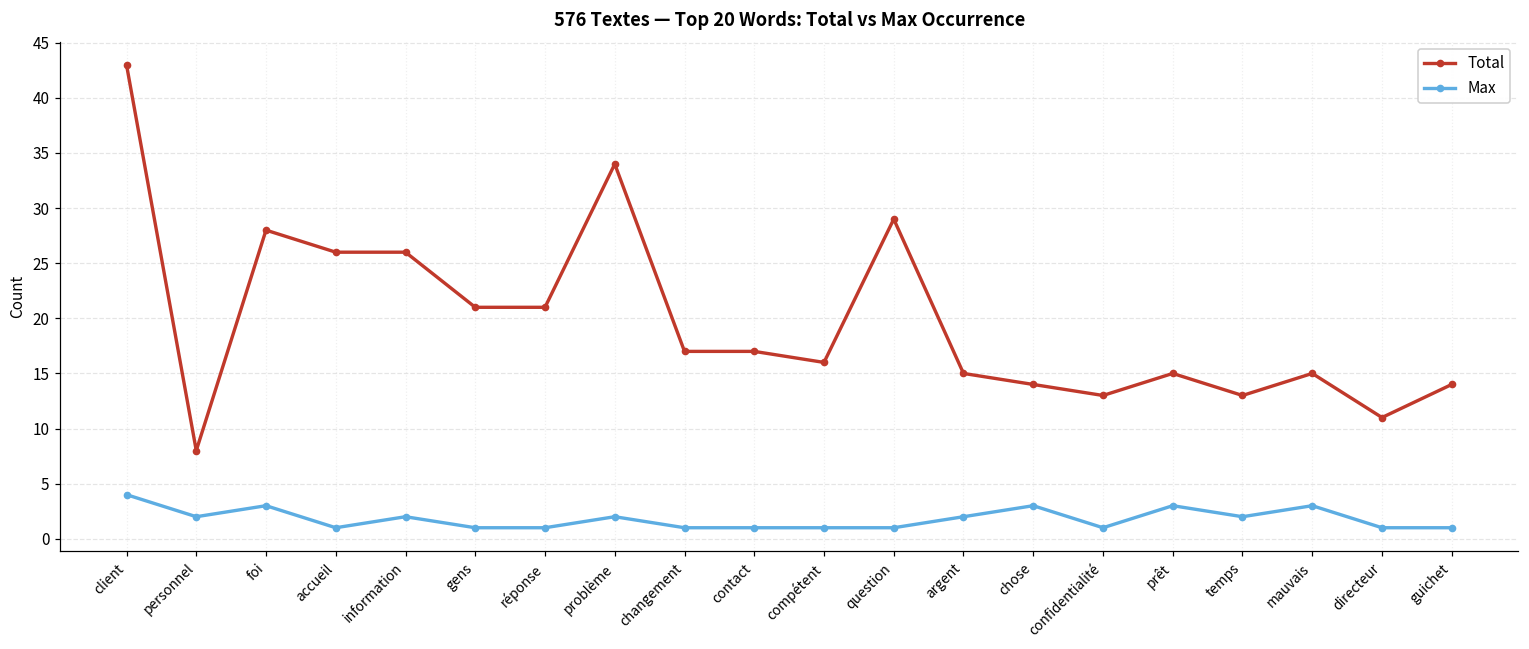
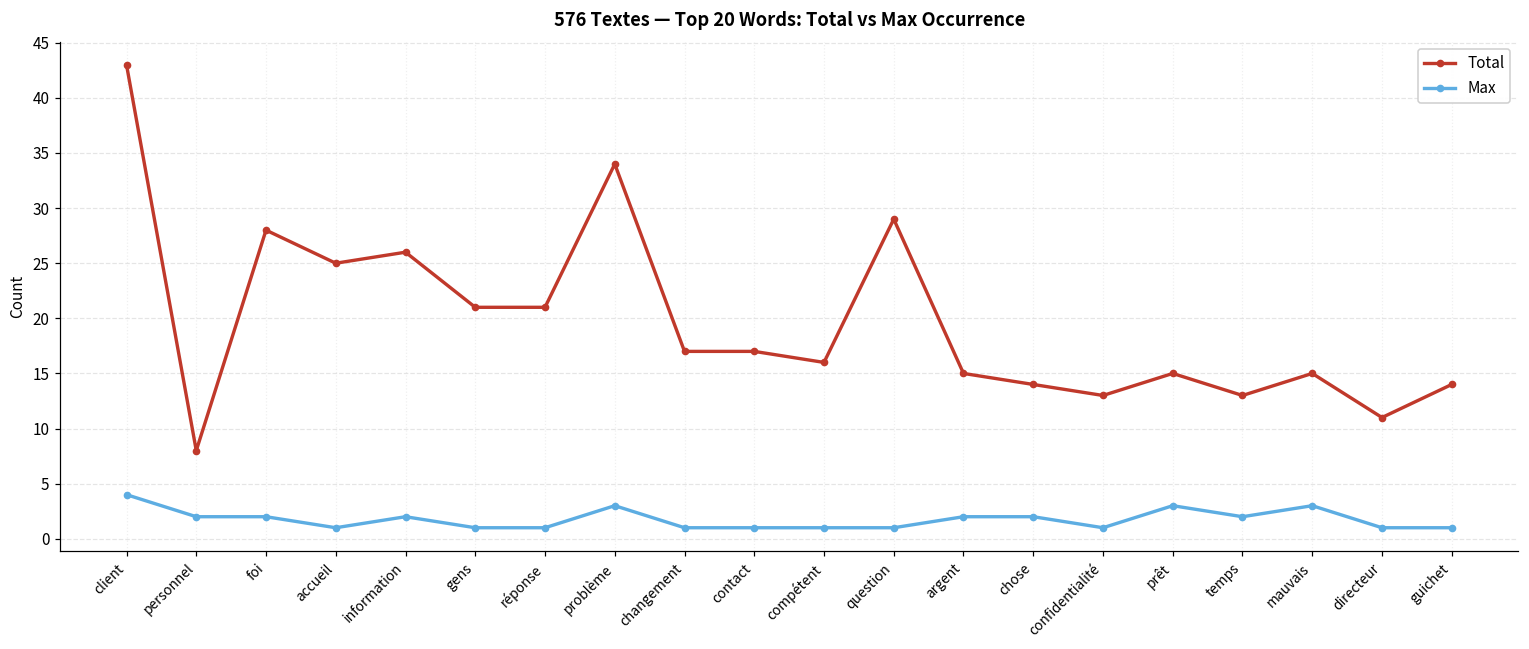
Max, foi: 3 -> 2
Total, accueil: 26 -> 25
Max, problème: 2 -> 3
Max, chose: 3 -> 2
